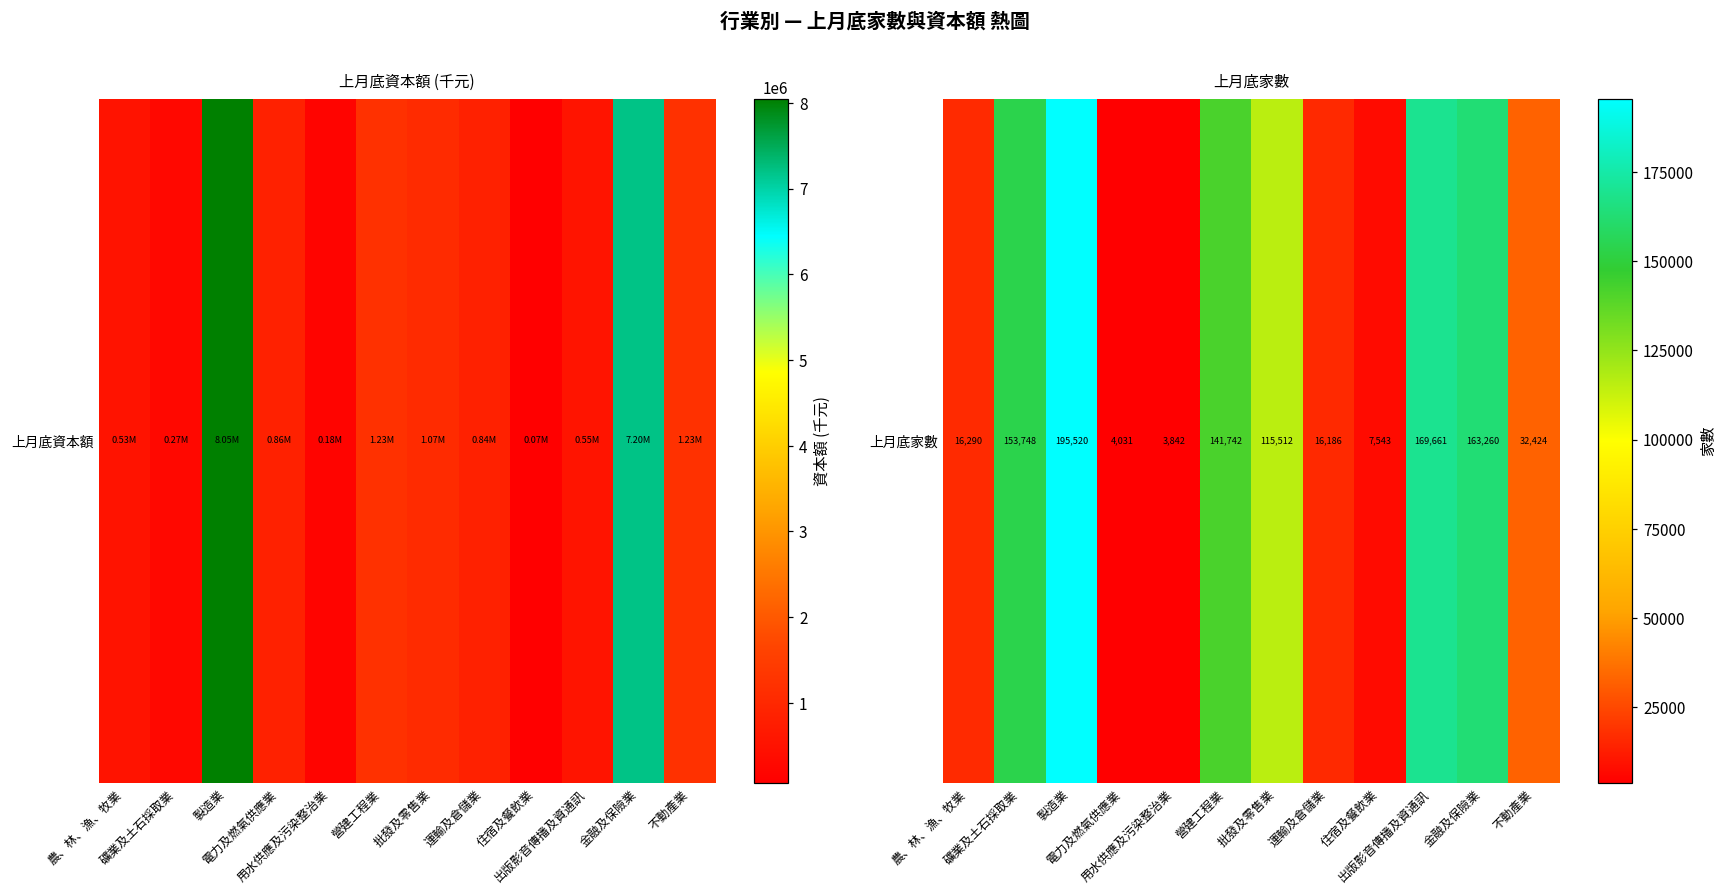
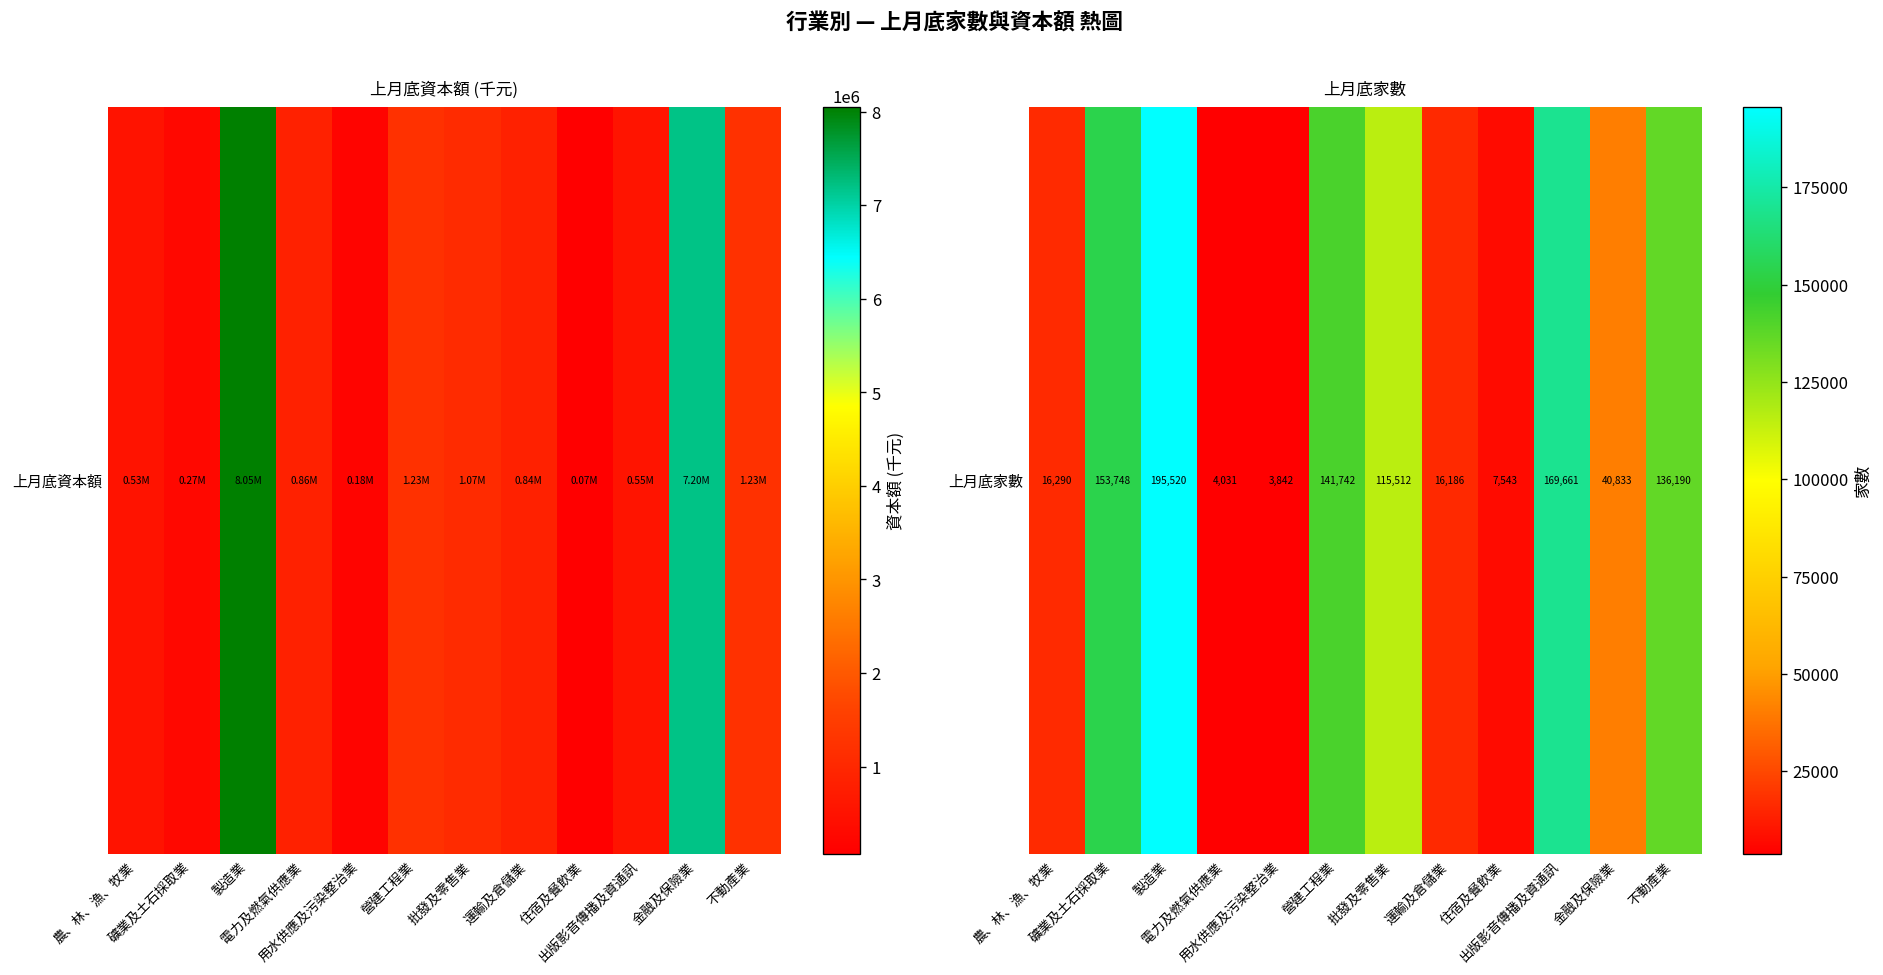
上月底家數, 上月底家數, 金融及保險業: 163,260 -> 40,833
上月底家數, 上月底家數, 不動產業: 32,424 -> 136,190
